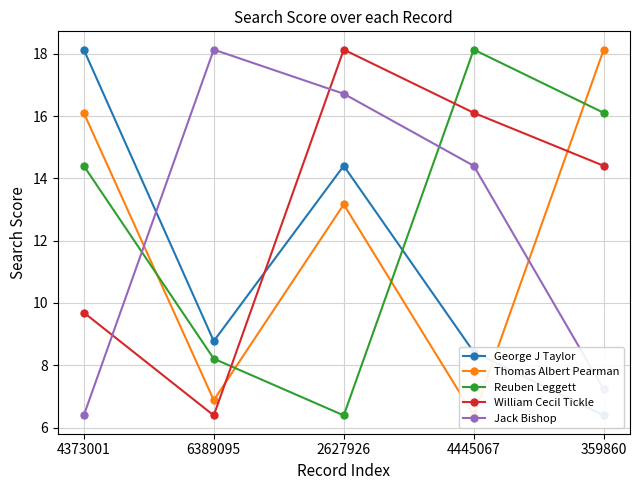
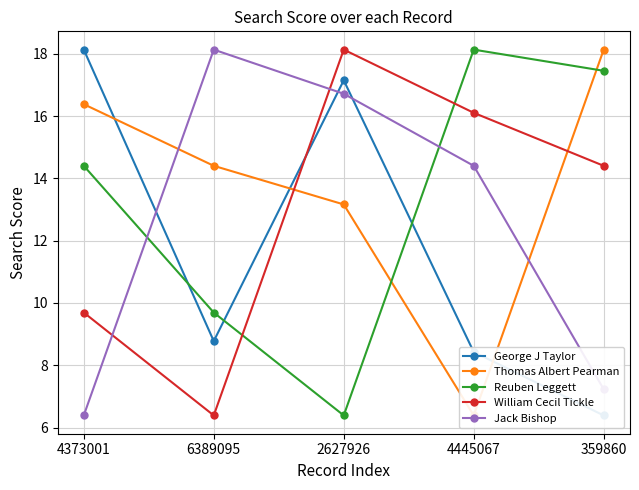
Thomas Albert Pearman, 4373001: 16.1 -> 16.4
Thomas Albert Pearman, 6389095: 6.9 -> 14.4
Reuben Leggett, 6389095: 8.2 -> 9.7
George J Taylor, 2627926: 14.4 -> 17.1
Reuben Leggett, 359860: 16.1 -> 17.5
